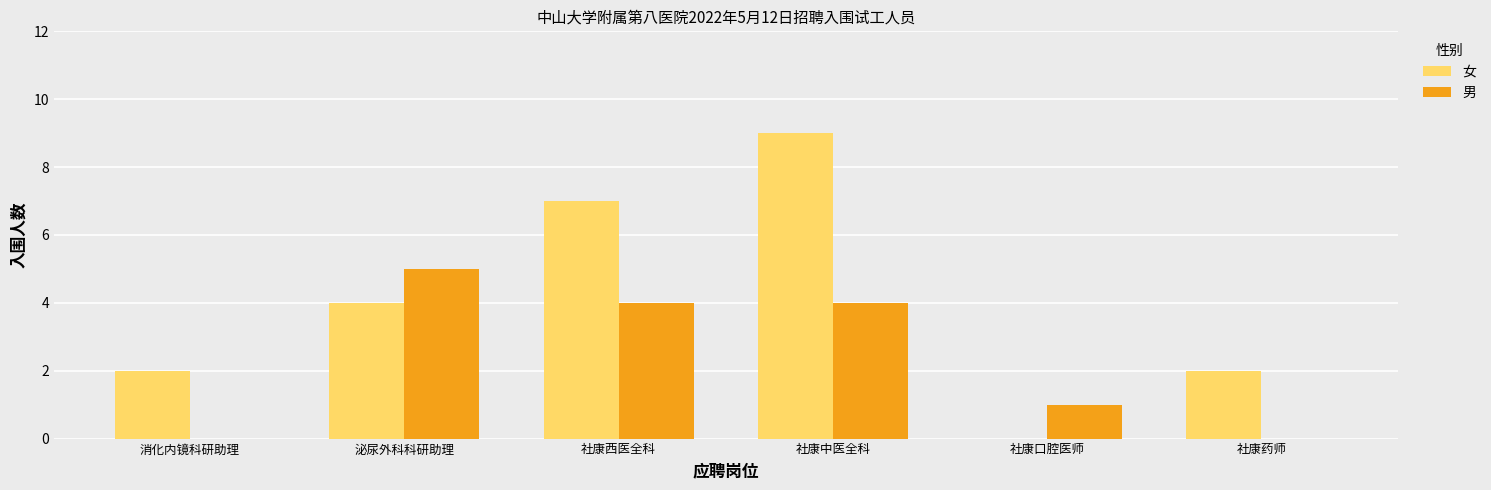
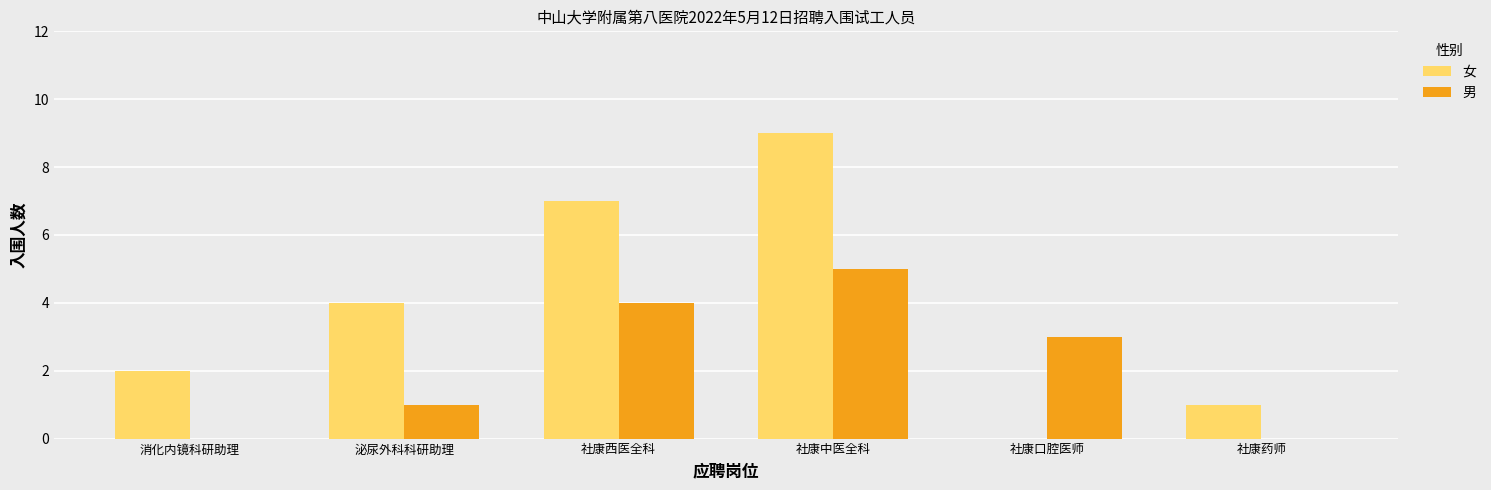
男, 泌尿外科科研助理: 5 -> 1
男, 社康中医全科: 4 -> 5
男, 社康口腔医师: 1 -> 3
女, 社康药师: 2 -> 1
